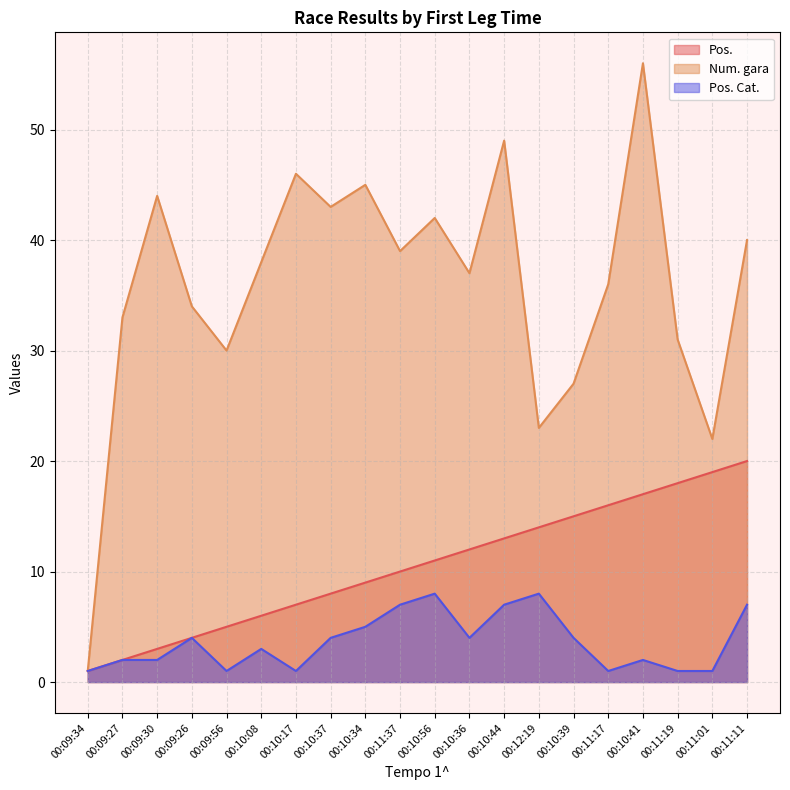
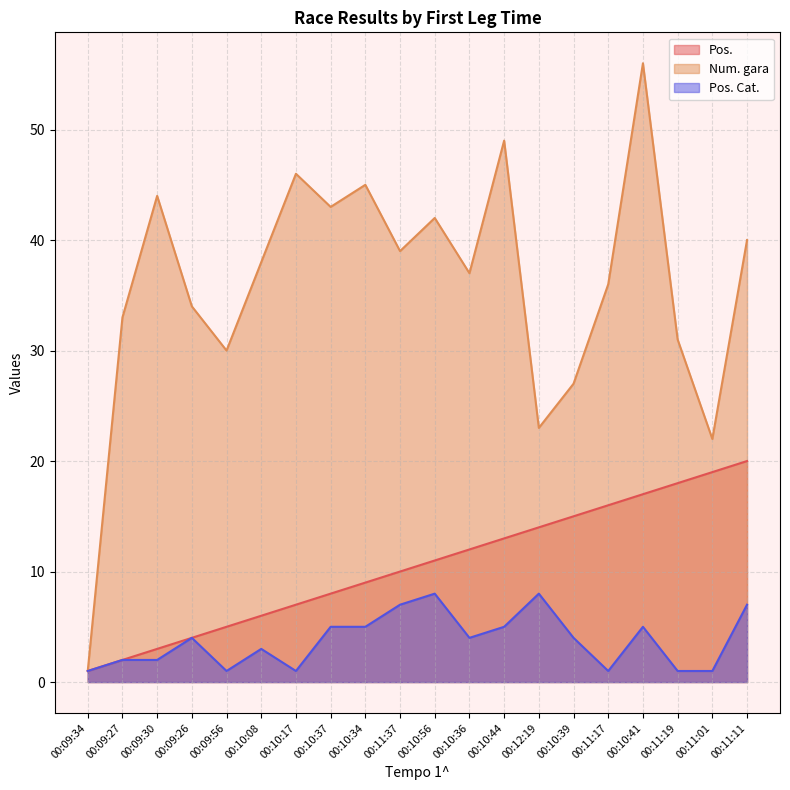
Pos. Cat., 00:10:37: 4 -> 5
Pos. Cat., 00:10:44: 7 -> 5
Pos. Cat., 00:10:41: 2 -> 5
